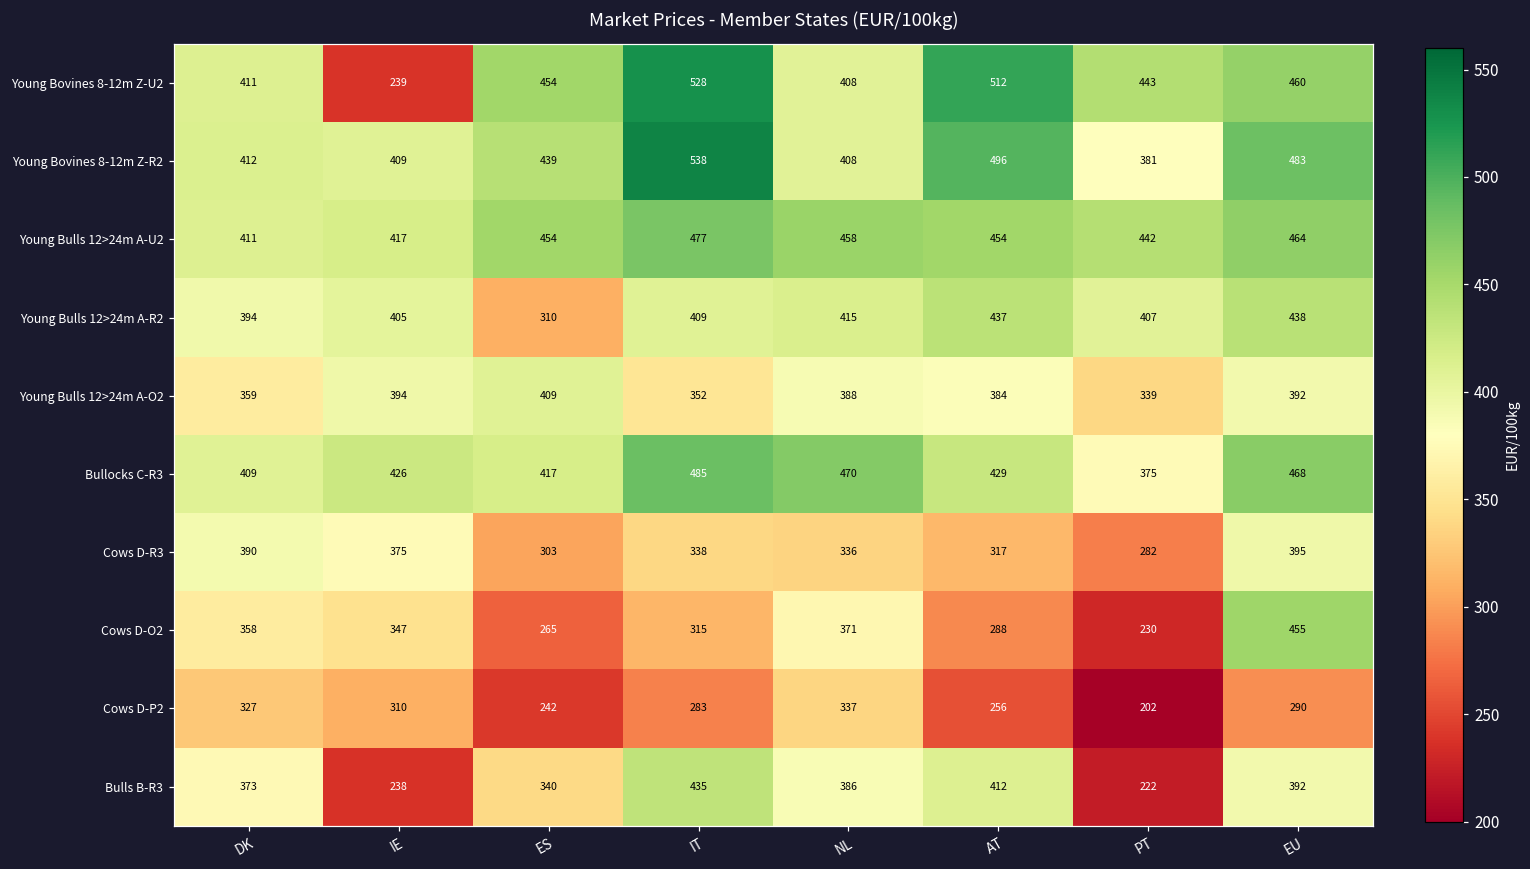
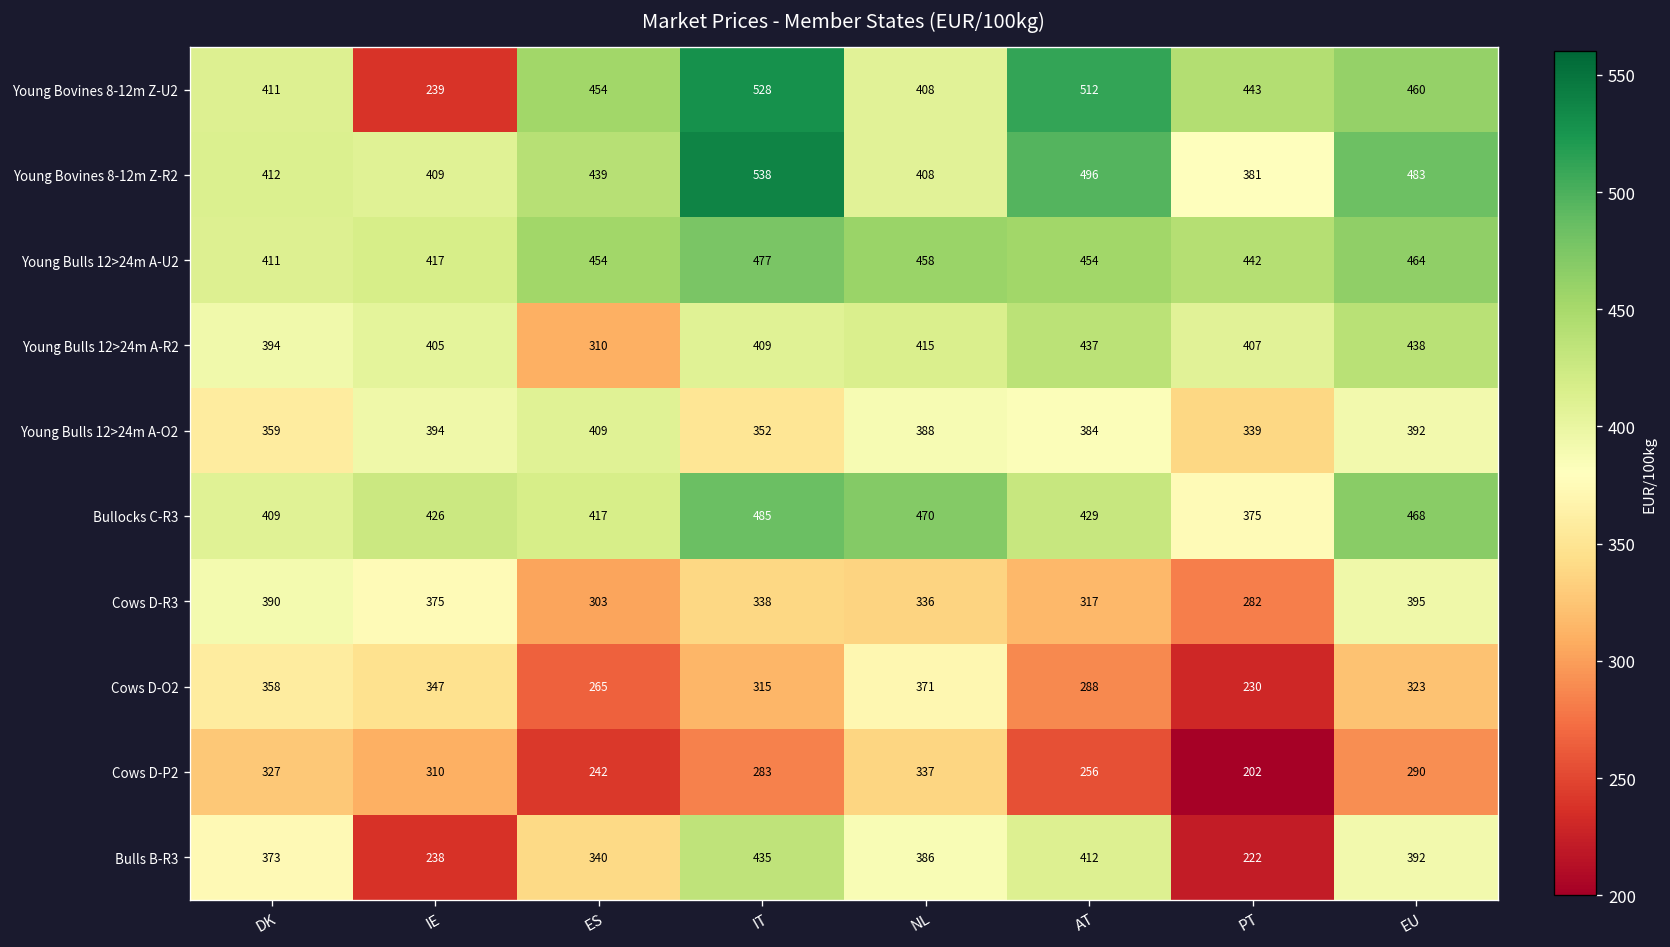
Cows D-O2, EU: 455 -> 323
